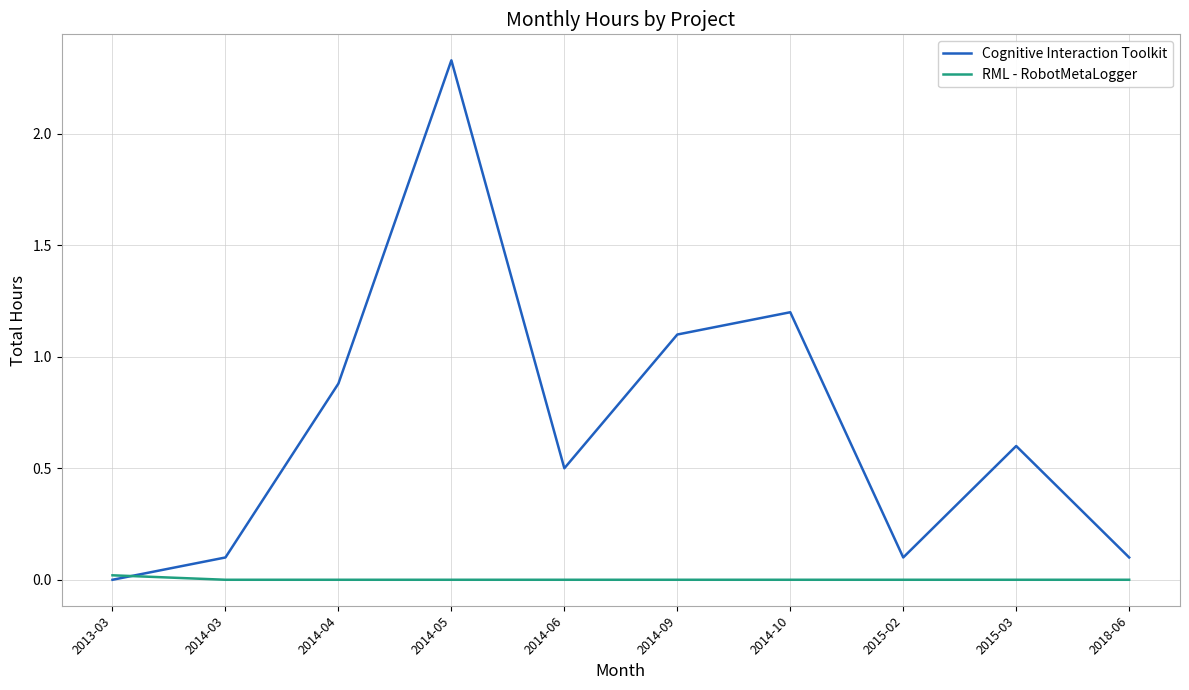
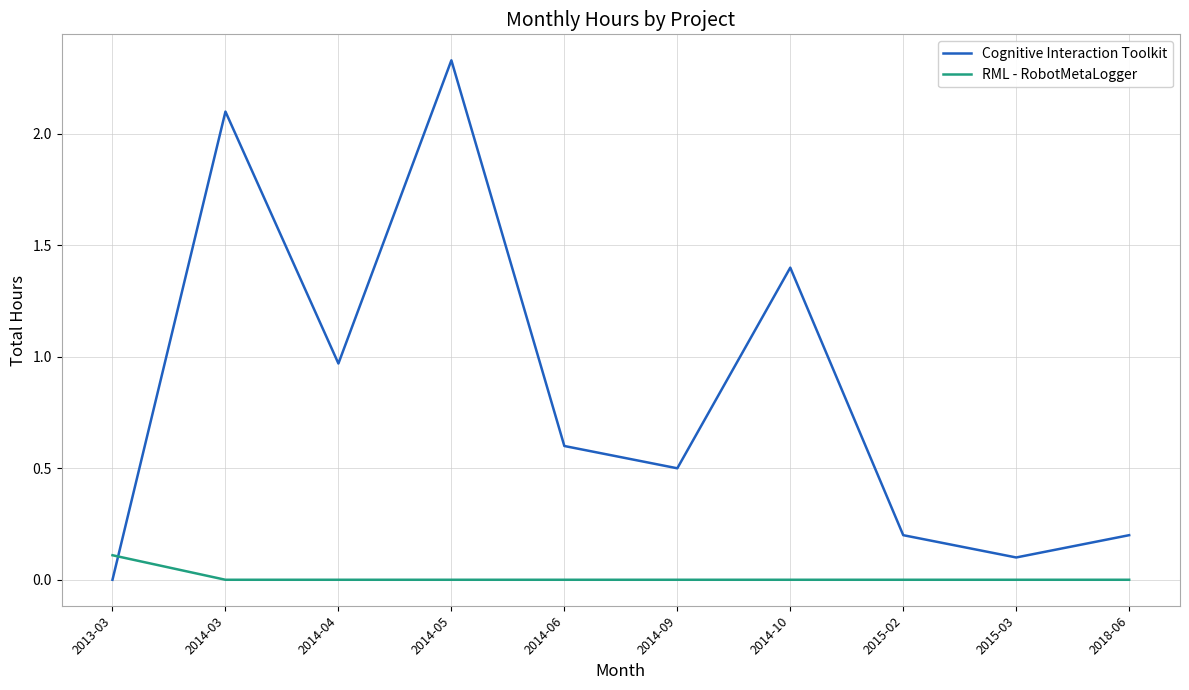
RML - RobotMetaLogger, 2013-03: 0.02 -> 0.11
Cognitive Interaction Toolkit, 2014-03: 0.1 -> 2.1
Cognitive Interaction Toolkit, 2014-04: 0.88 -> 0.97
Cognitive Interaction Toolkit, 2014-06: 0.5 -> 0.6
Cognitive Interaction Toolkit, 2014-09: 1.1 -> 0.5
Cognitive Interaction Toolkit, 2014-10: 1.2 -> 1.4
Cognitive Interaction Toolkit, 2015-02: 0.1 -> 0.2
Cognitive Interaction Toolkit, 2015-03: 0.6 -> 0.1
Cognitive Interaction Toolkit, 2018-06: 0.1 -> 0.2
